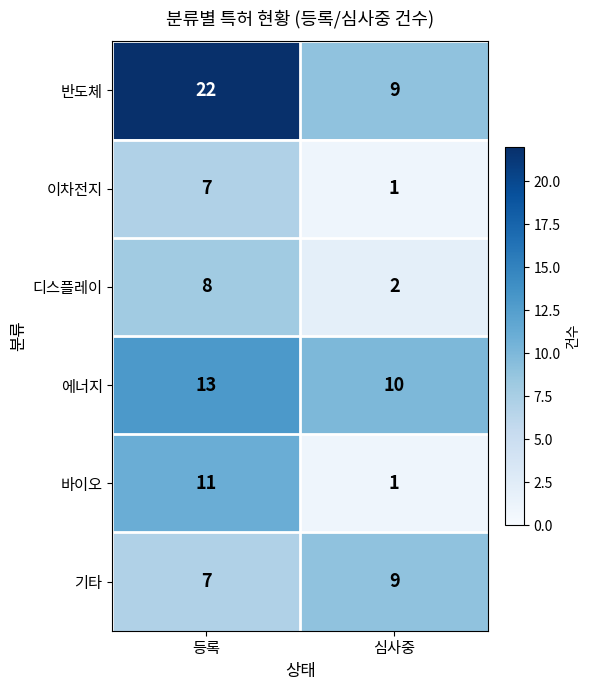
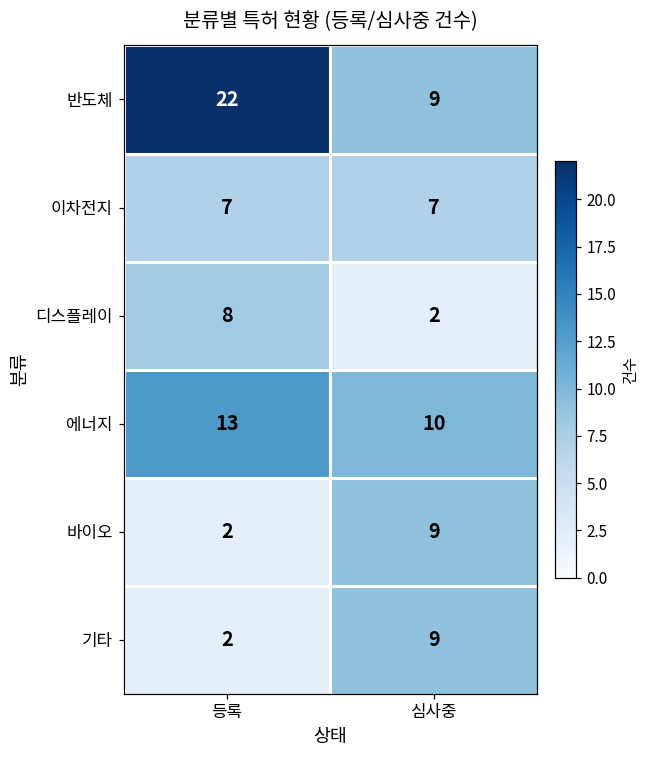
이차전지, 심사중: 1 -> 7
바이오, 등록: 11 -> 2
바이오, 심사중: 1 -> 9
기타, 등록: 7 -> 2
